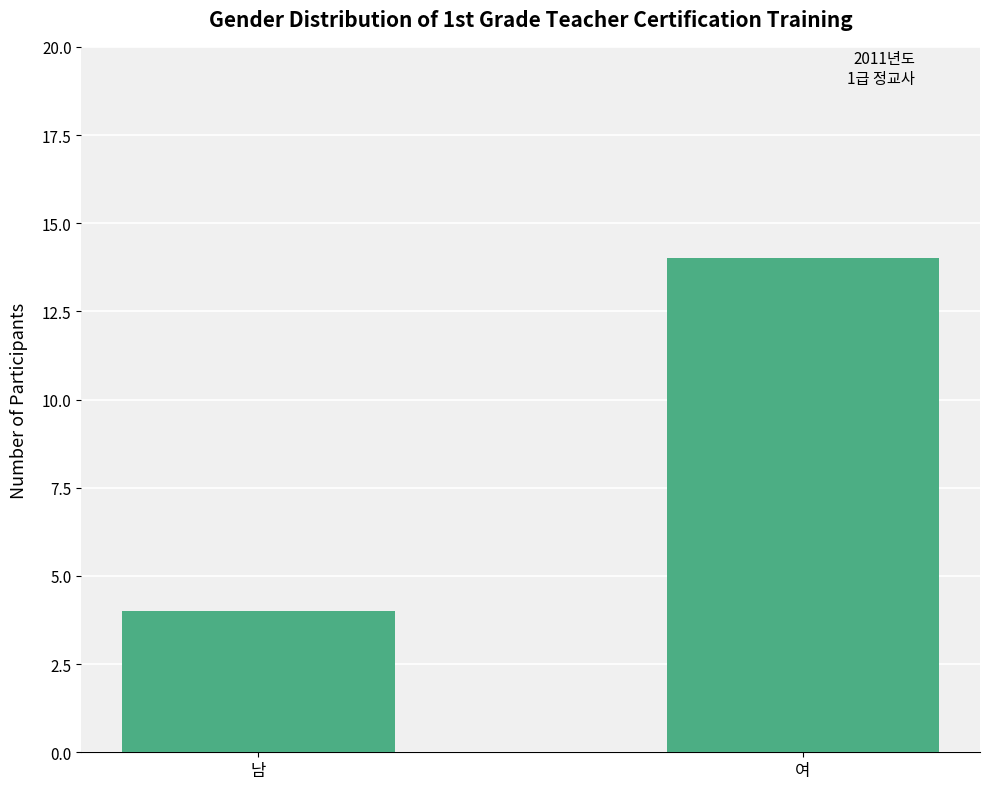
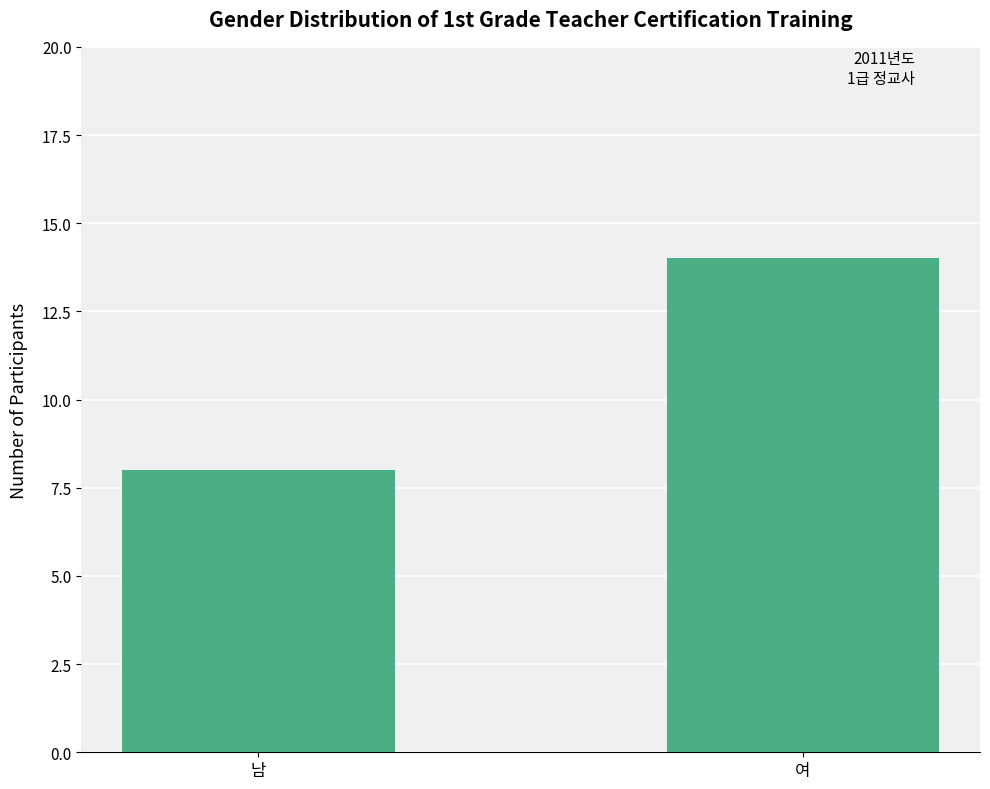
남: 4 -> 8
